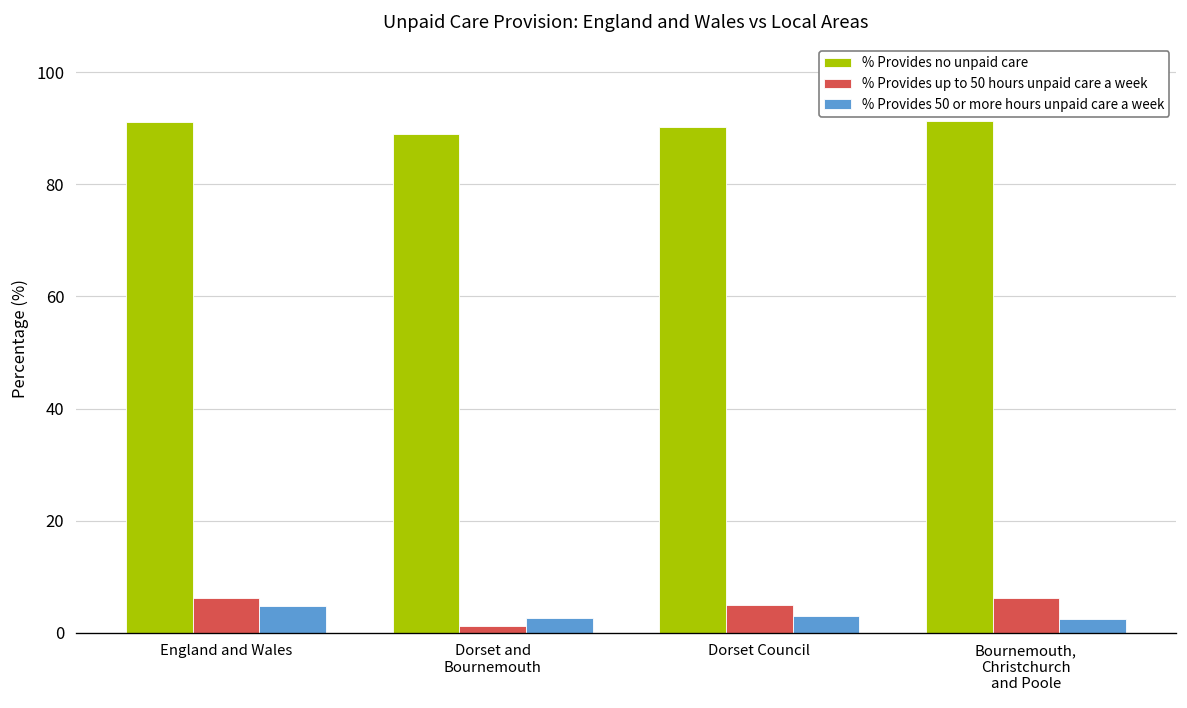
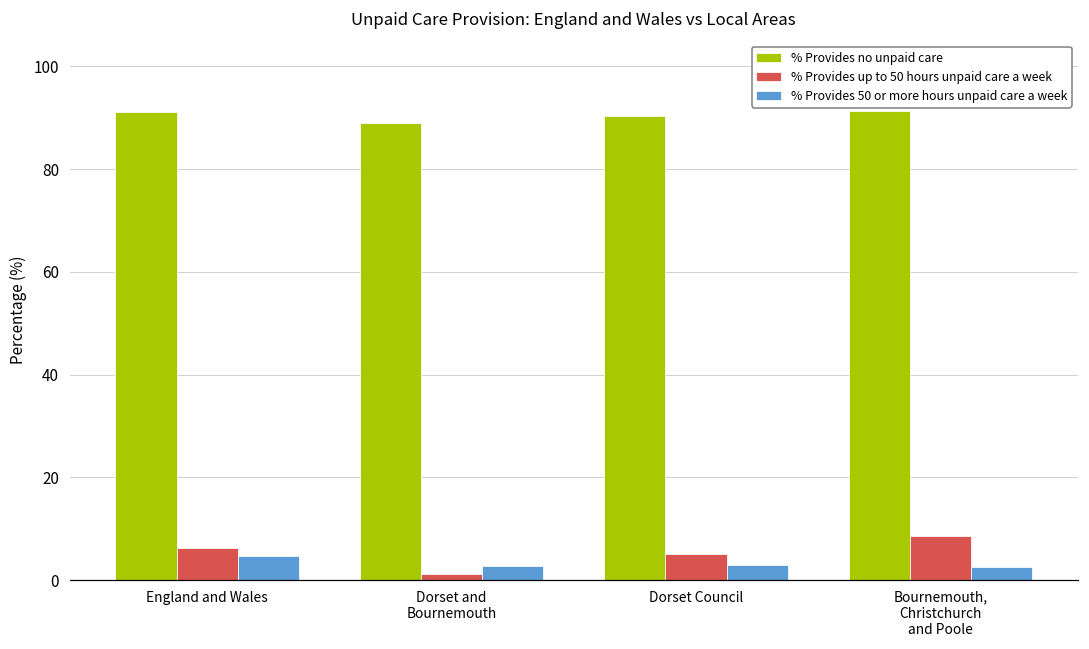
% Provides up to 50 hours unpaid care a week, Bournemouth, Christchurch and Poole: 6 -> 9
